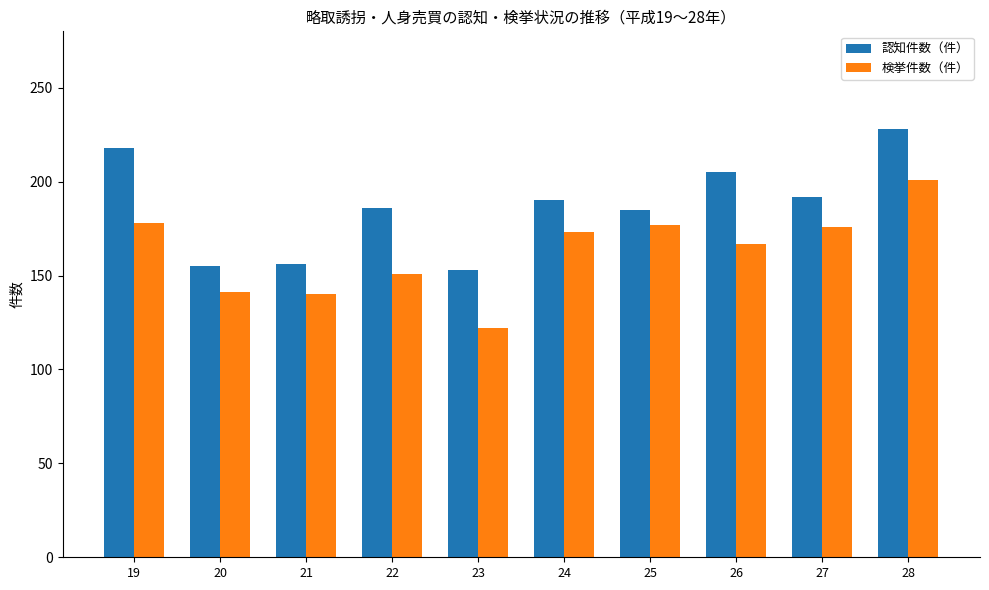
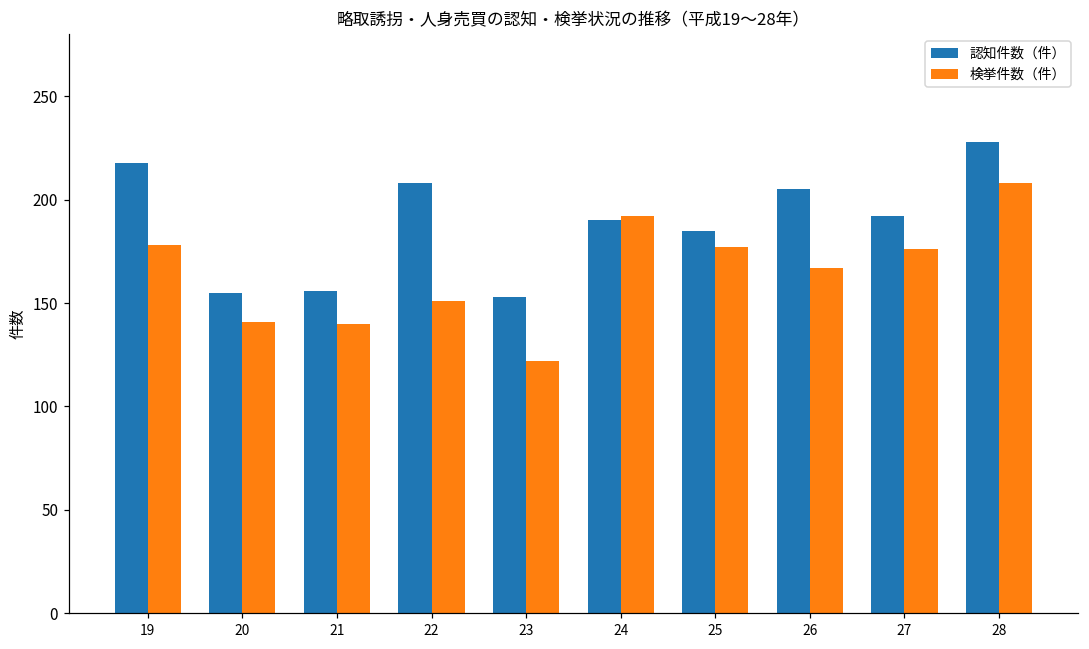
認知件数（件）, 22: 186 -> 208
検挙件数（件）, 24: 173 -> 192
検挙件数（件）, 28: 201 -> 208
